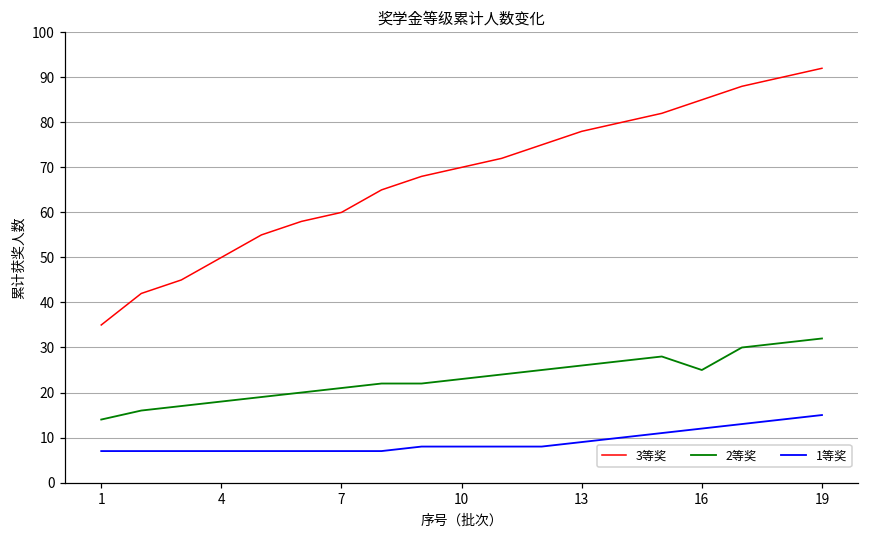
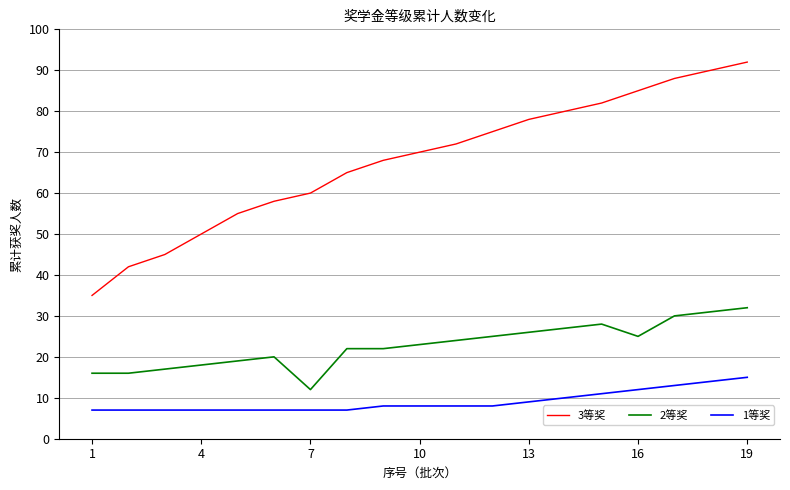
2等奖, 1: 14 -> 16
2等奖, 7: 21 -> 12
